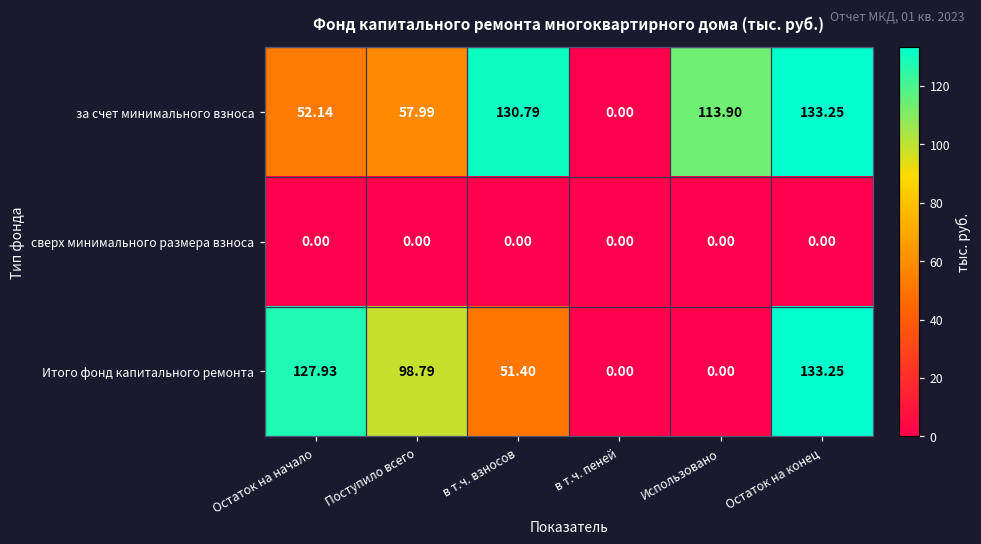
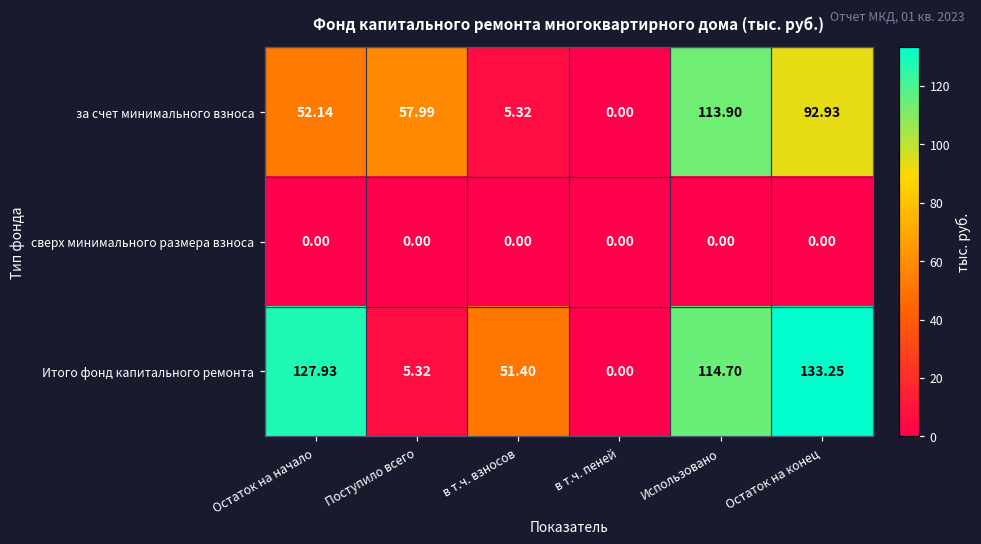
за счет минимального взноса, в т.ч. взносов: 130.79 -> 5.32
за счет минимального взноса, Остаток на конец: 133.25 -> 92.93
Итого фонд капитального ремонта, Поступило всего: 98.79 -> 5.32
Итого фонд капитального ремонта, Использовано: 0.00 -> 114.70
